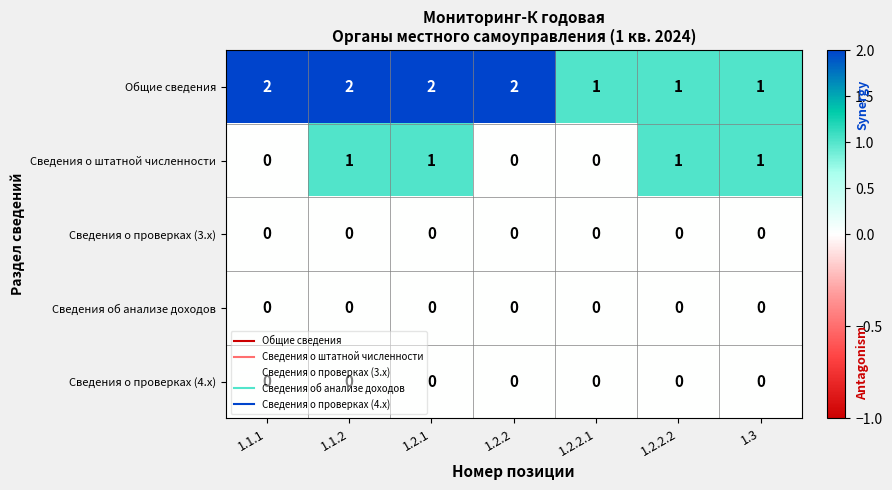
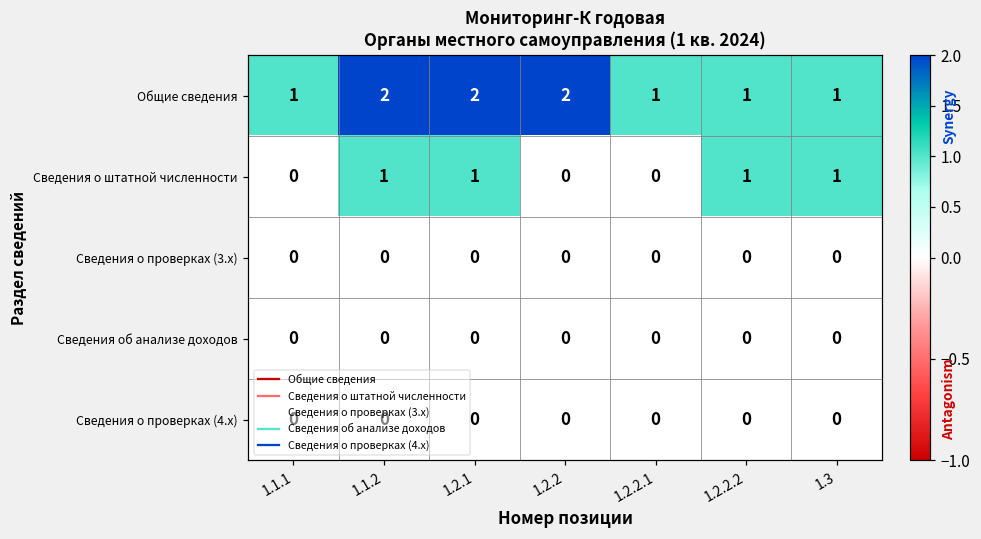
Общие сведения, 1.1.1: 2 -> 1
